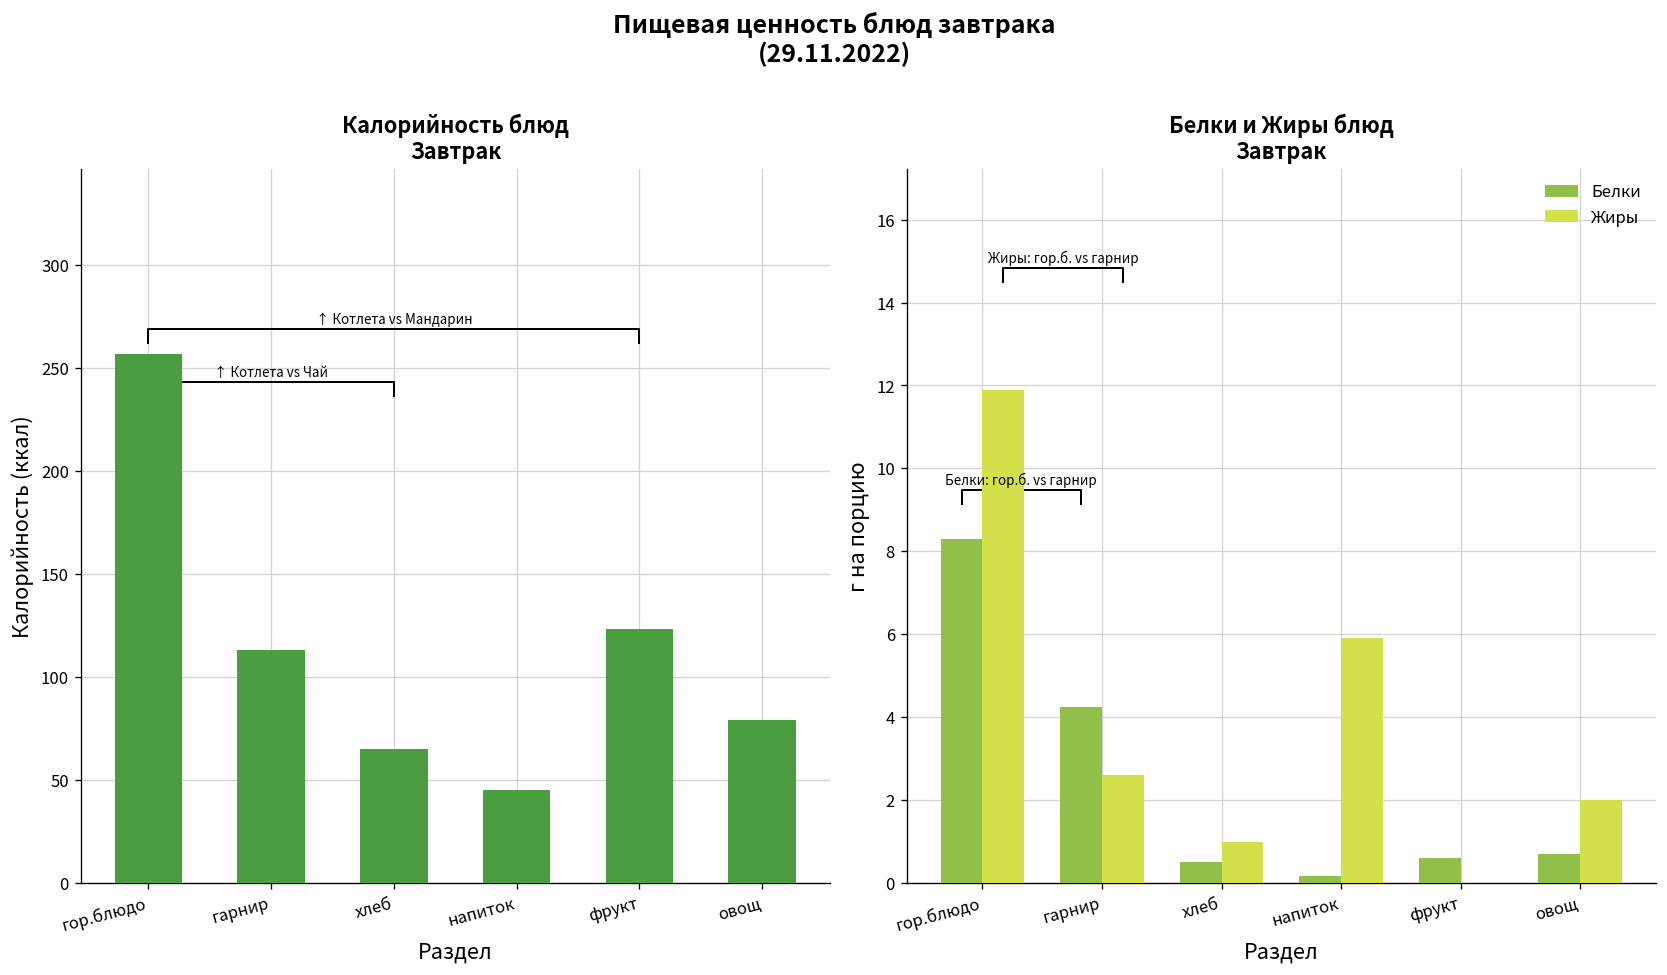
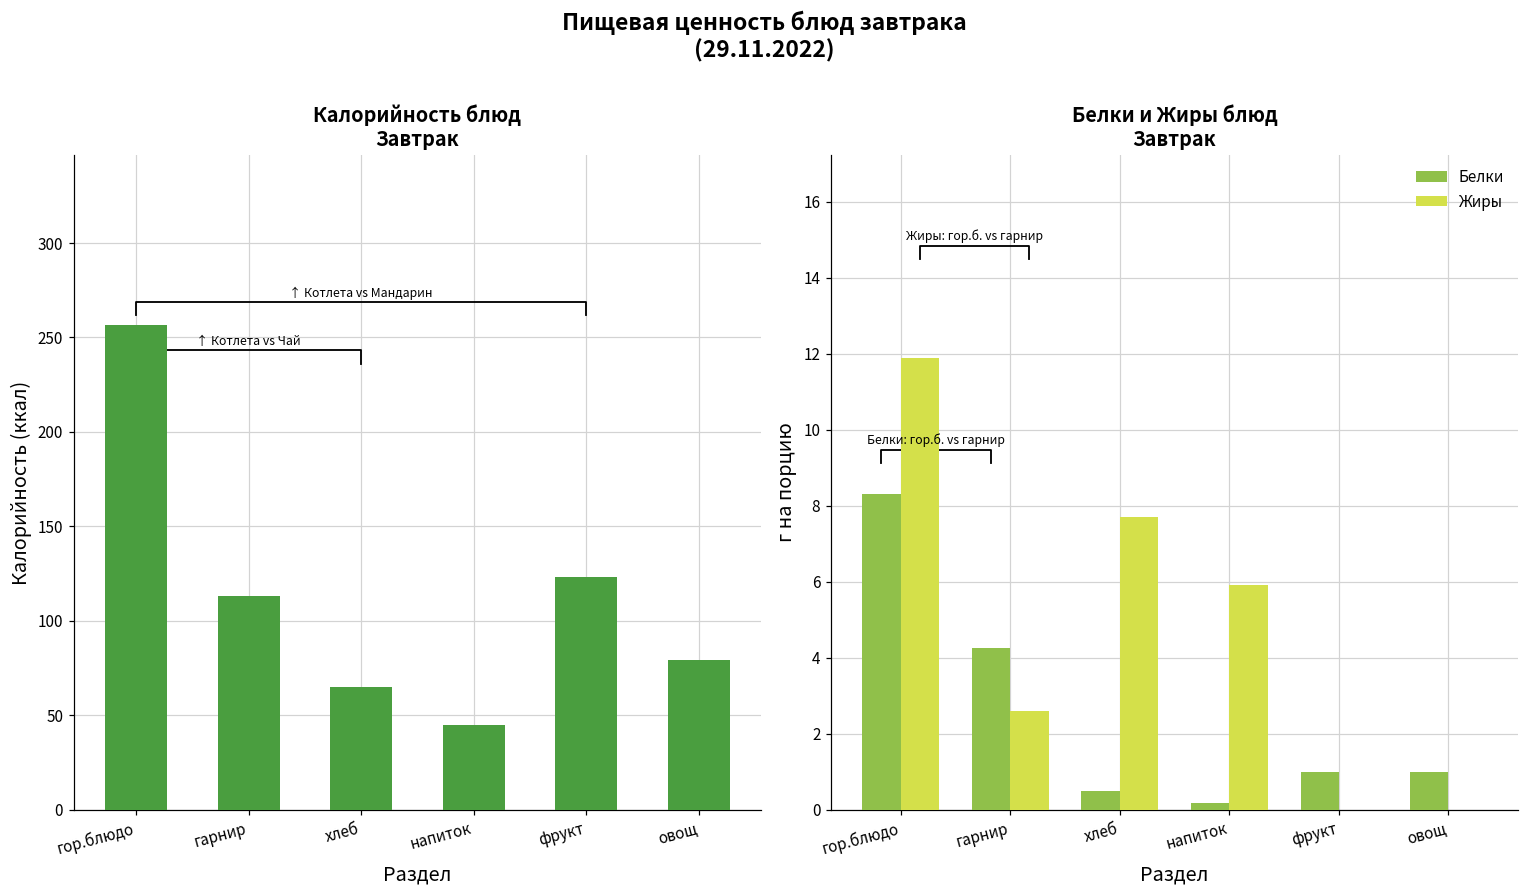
Белки и Жиры блюд Завтрак, Жиры, хлеб: 1.0 -> 7.7
Белки и Жиры блюд Завтрак, Белки, фрукт: 0.6 -> 1.0
Белки и Жиры блюд Завтрак, Белки, овощ: 0.7 -> 1.0
Белки и Жиры блюд Завтрак, Жиры, овощ: 2 -> 0
